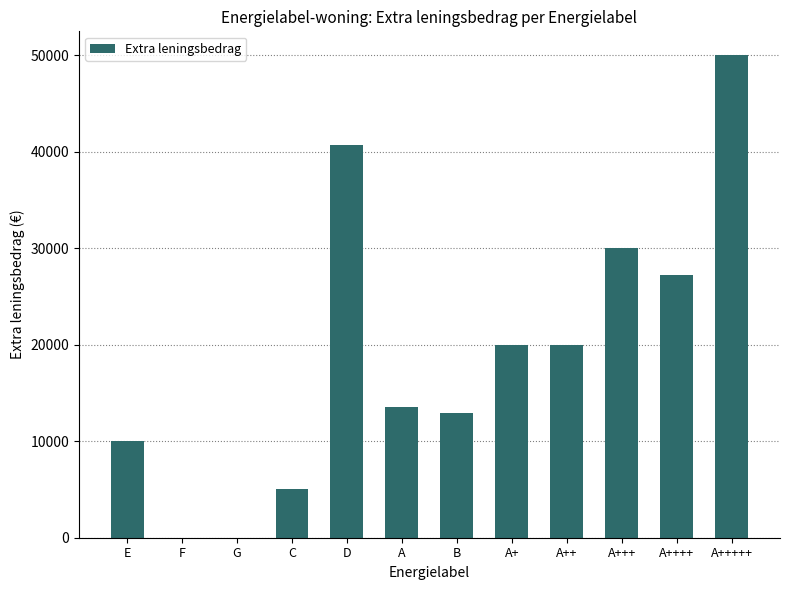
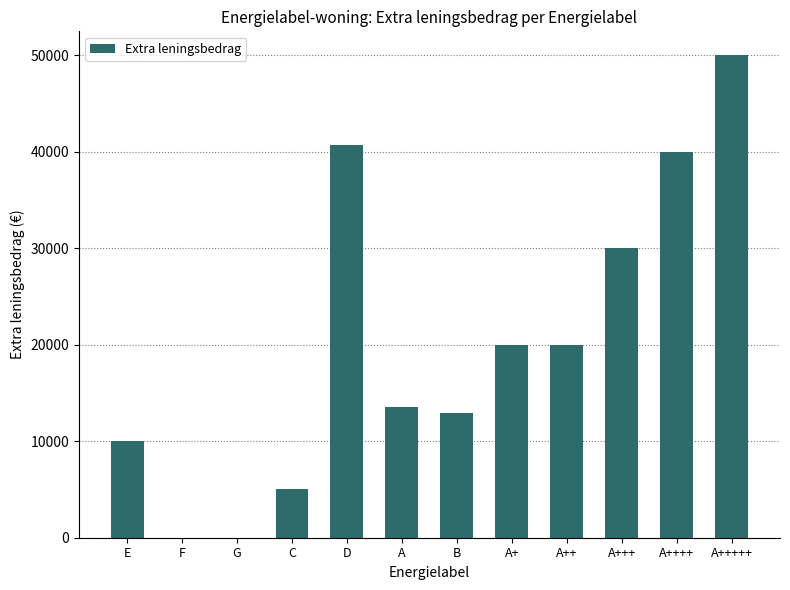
A++++: 27000 -> 40000
